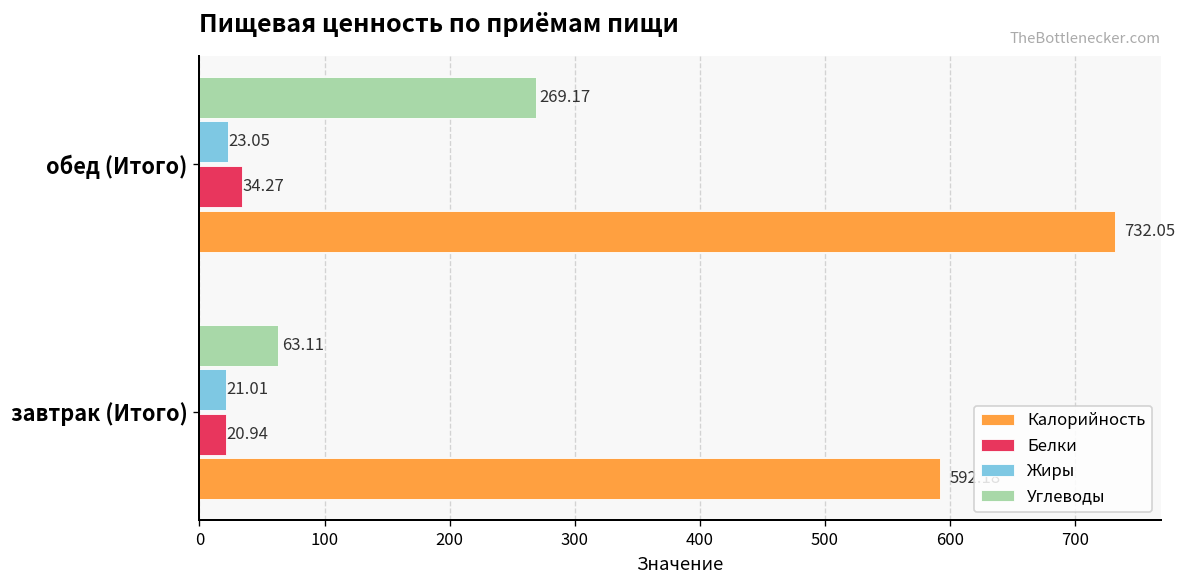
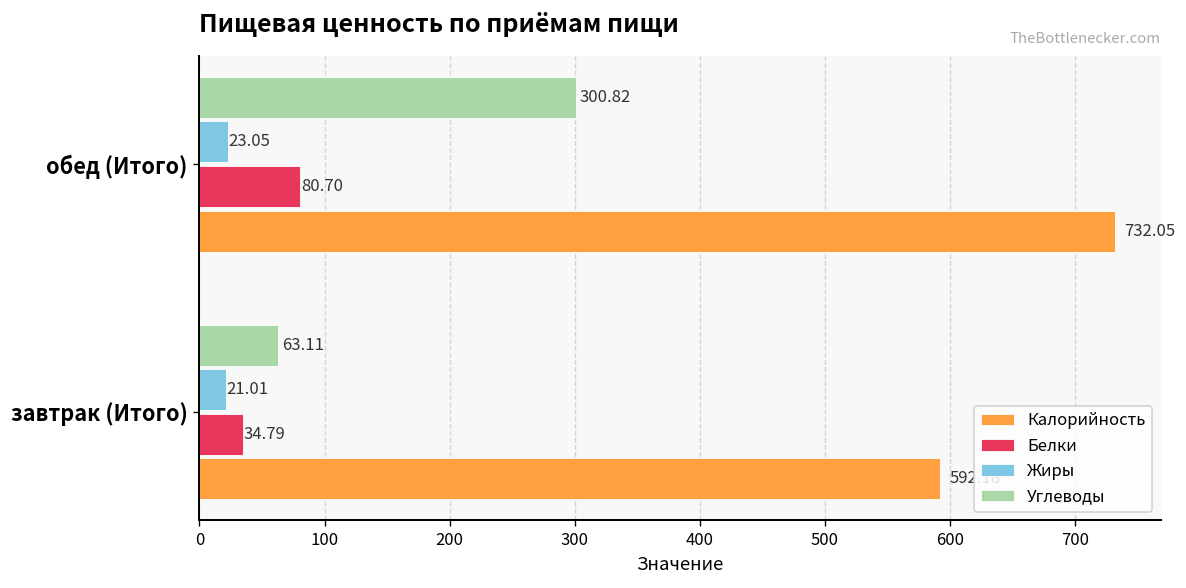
Углеводы, обед (Итого): 269.17 -> 300.82
Белки, обед (Итого): 34.27 -> 80.70
Белки, завтрак (Итого): 20.94 -> 34.79
